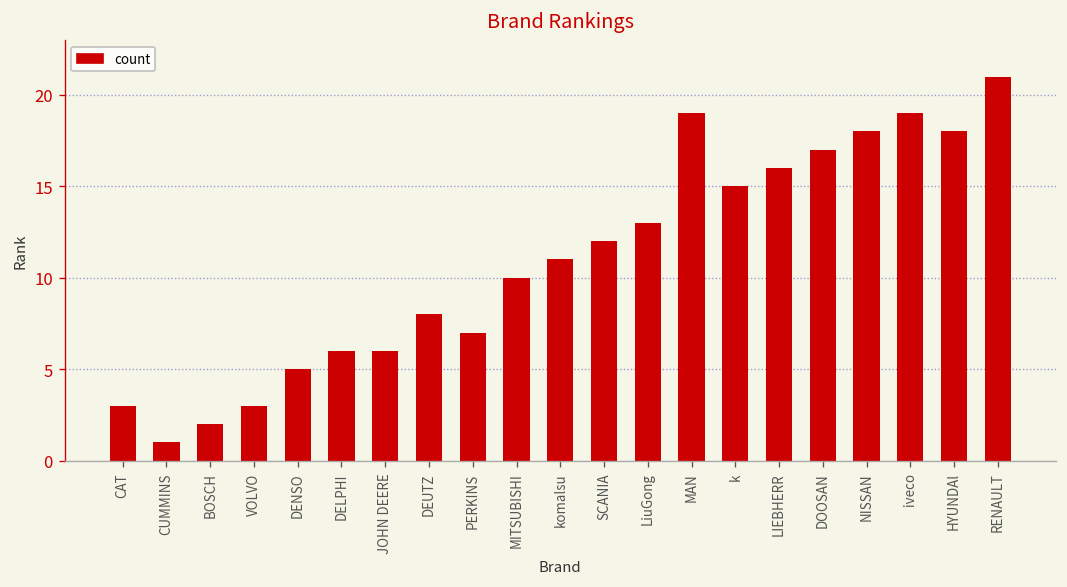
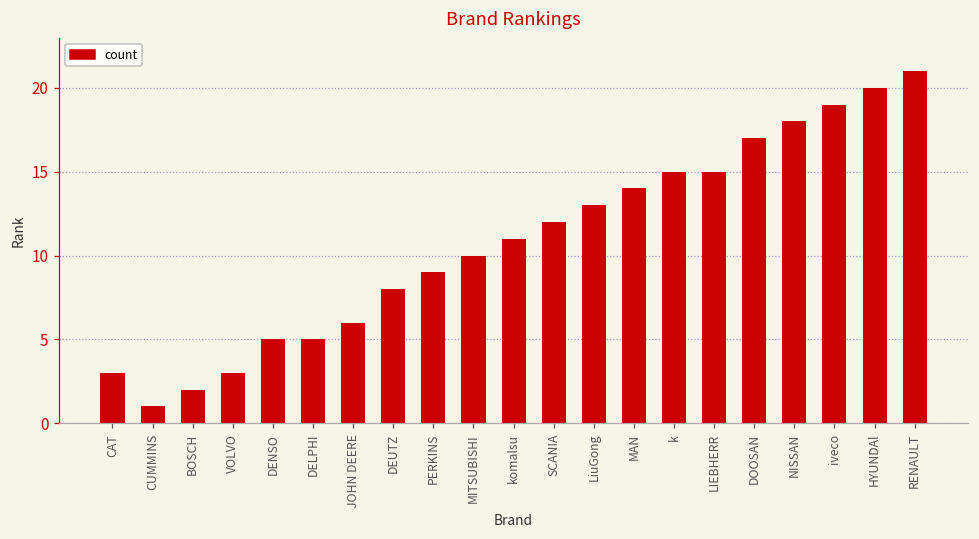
DELPHI: 6 -> 5
PERKINS: 7 -> 9
MAN: 19 -> 14
LIEBHERR: 16 -> 15
HYUNDAl: 18 -> 20
